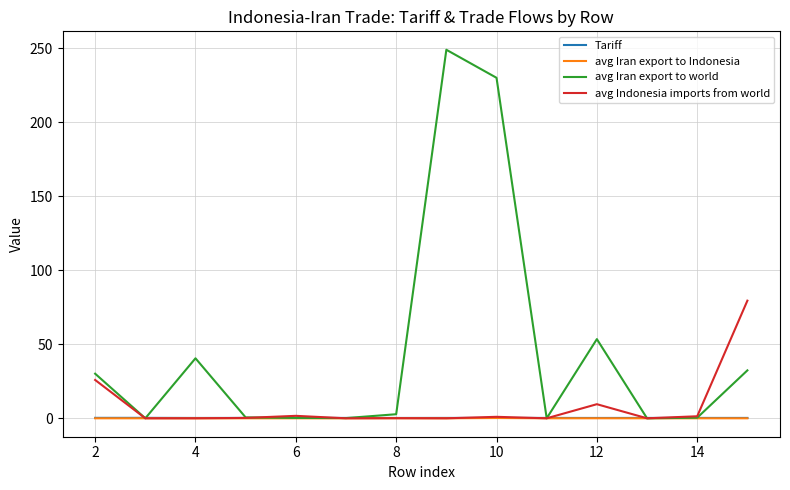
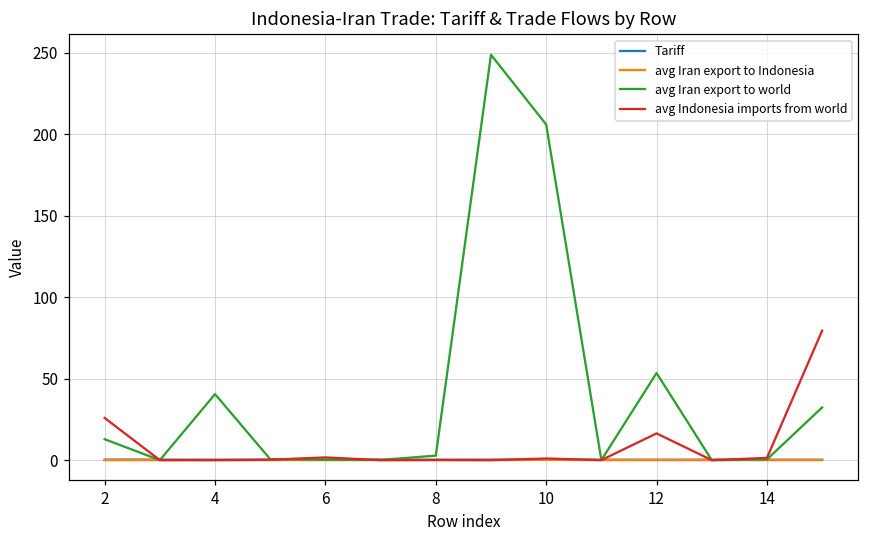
avg Iran export to world, 2: 30 -> 13
avg Iran export to world, 10: 230 -> 206
avg Indonesia imports from world, 12: 10 -> 16
